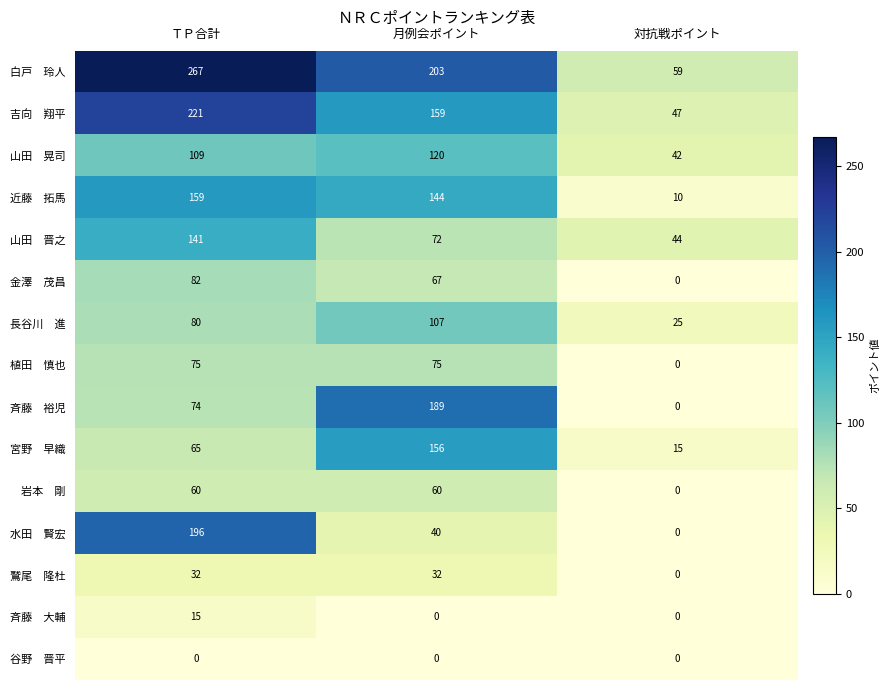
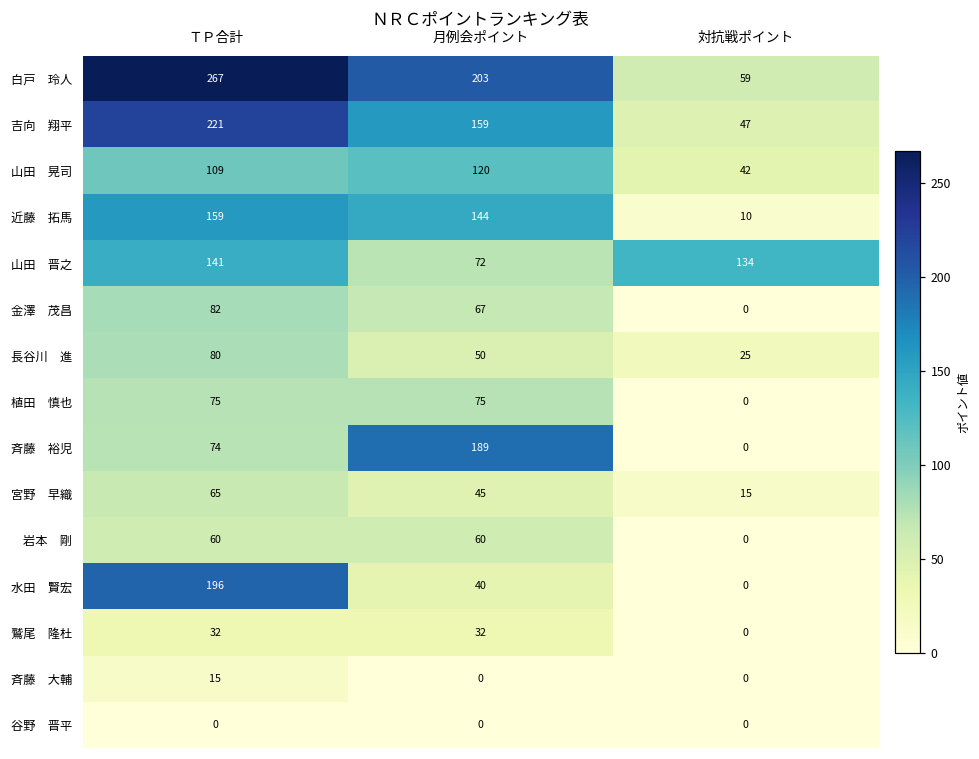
山田 晋之, 対抗戦ポイント: 44 -> 134
長谷川 進, 月例会ポイント: 107 -> 50
宮野 早織, 月例会ポイント: 156 -> 45
